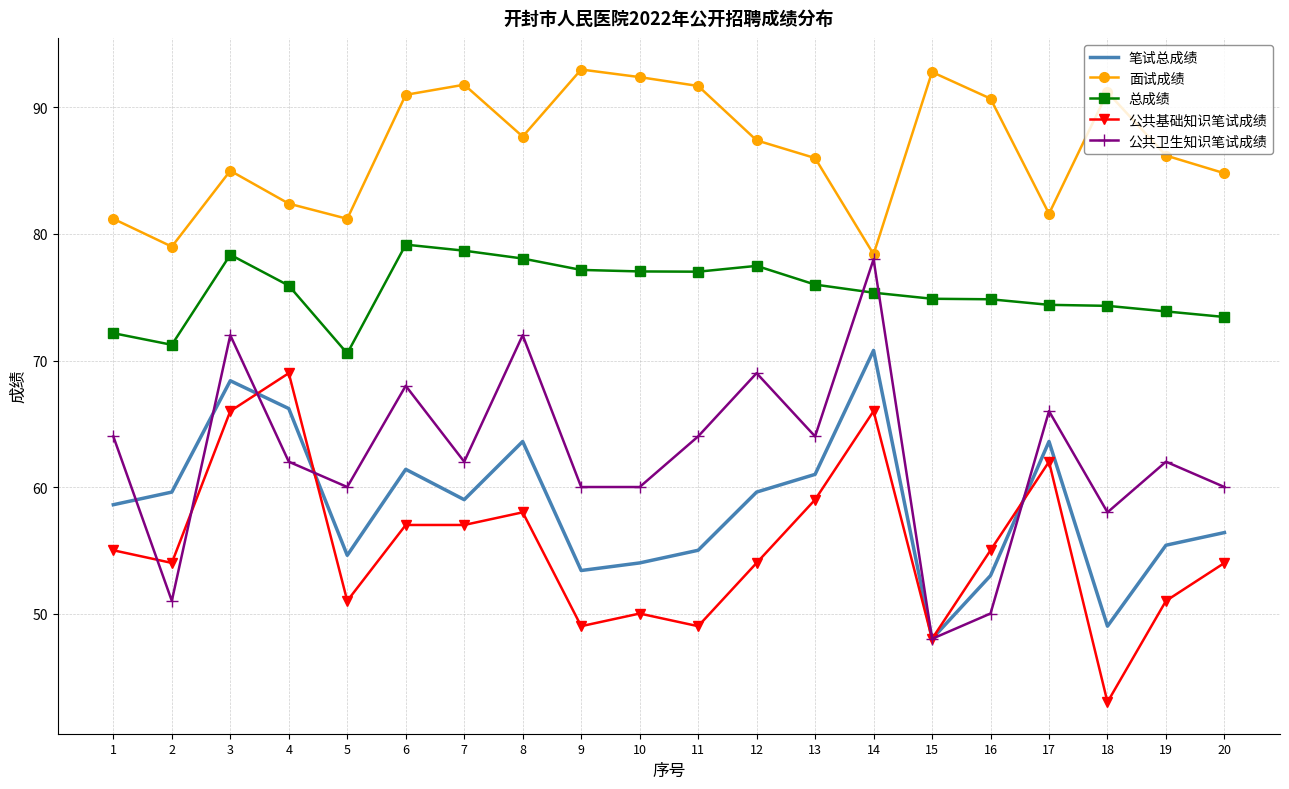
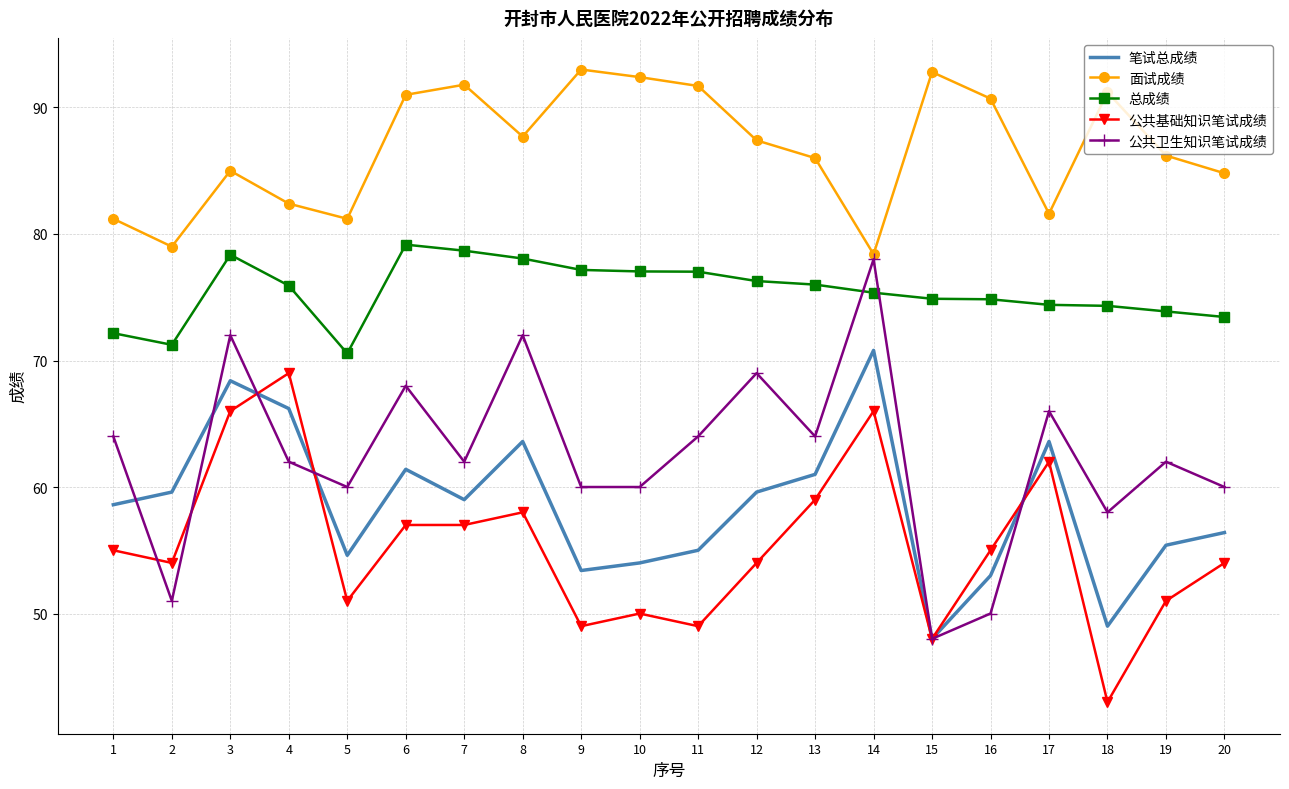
总成绩, 12: 77.5 -> 76.3
